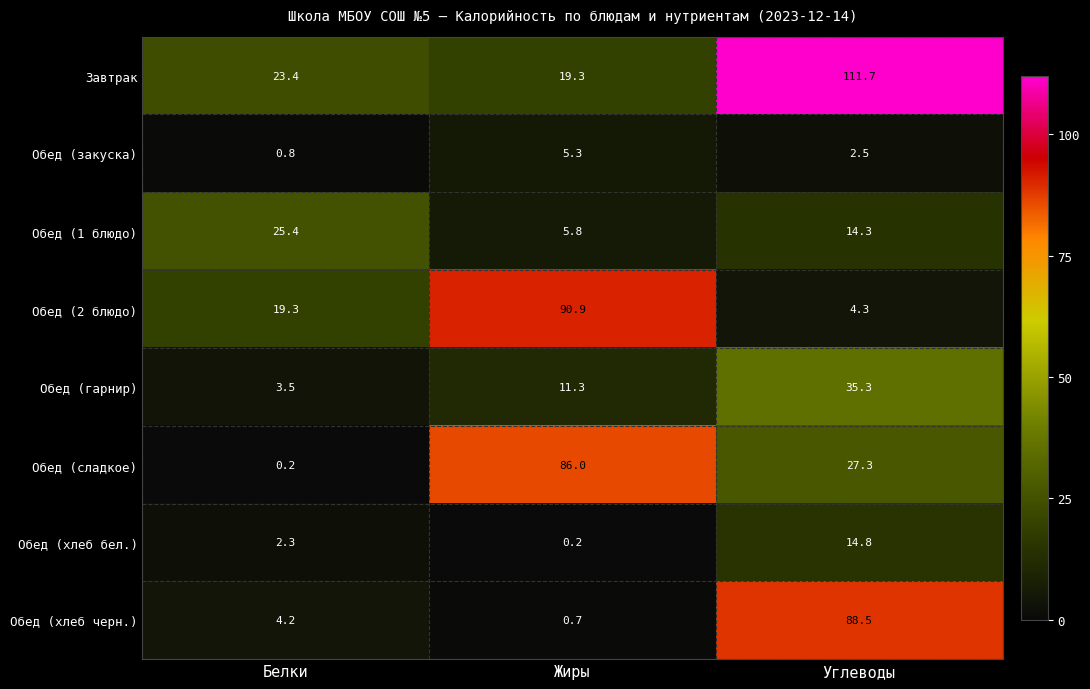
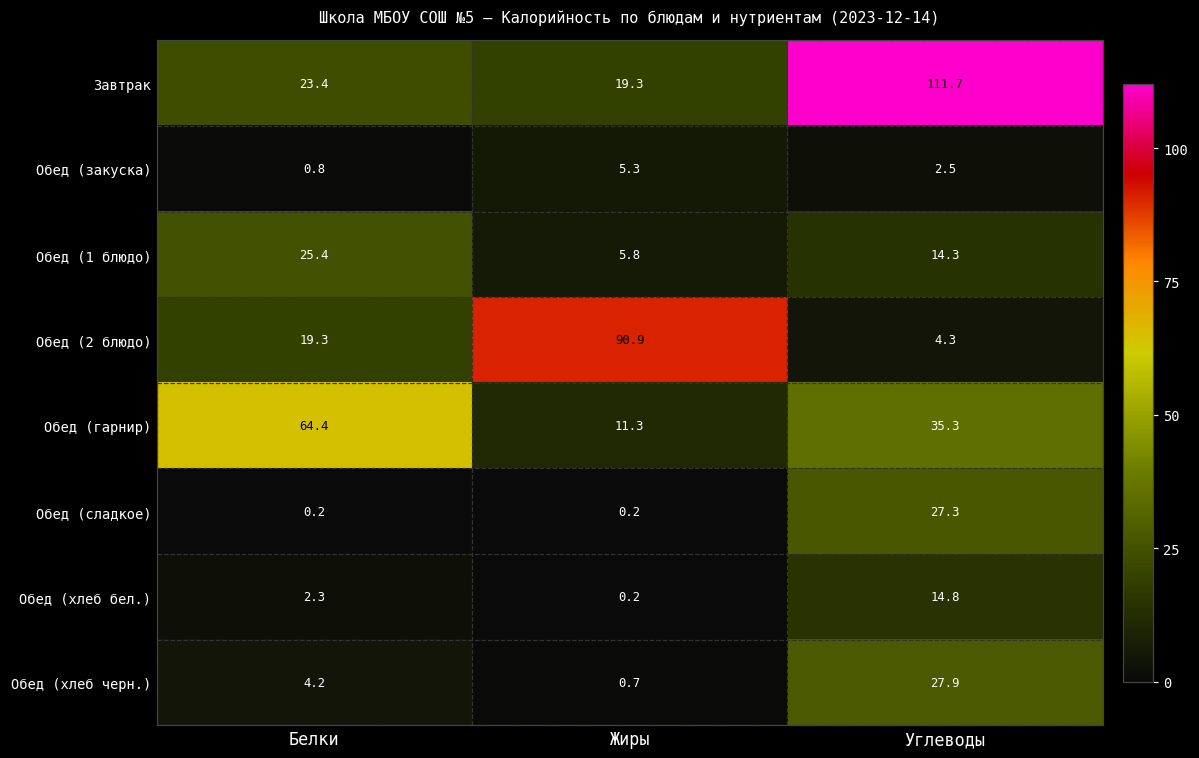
Обед (гарнир), Белки: 3.5 -> 64.4
Обед (сладкое), Жиры: 86.0 -> 0.2
Обед (хлеб черн.), Углеводы: 88.5 -> 27.9
